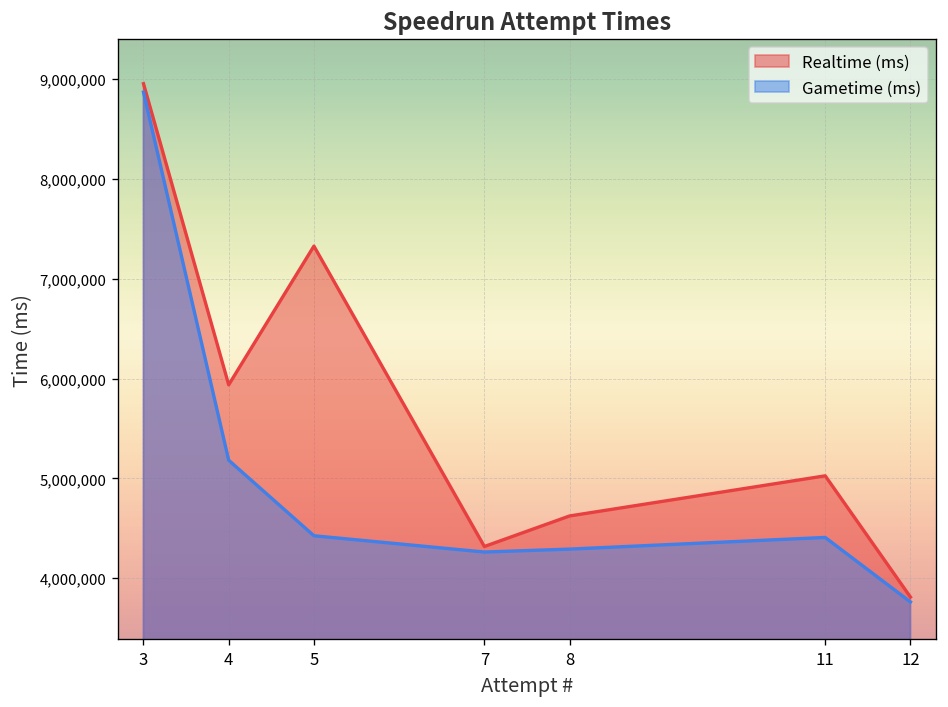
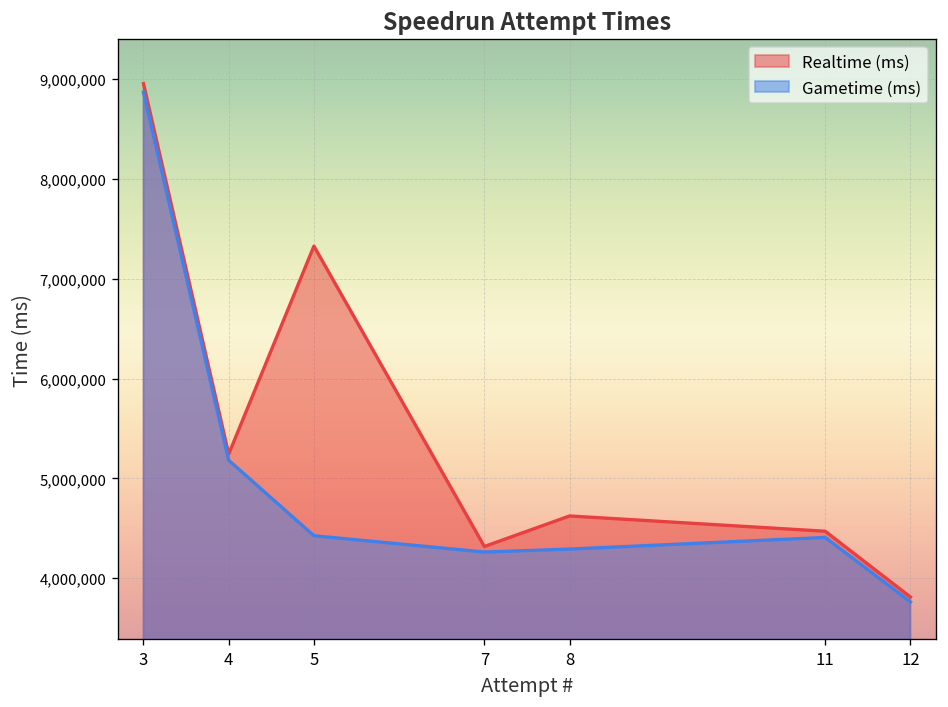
Realtime (ms), 4: 5,900,000 -> 5,200,000
Realtime (ms), 11: 5,000,000 -> 4,500,000
